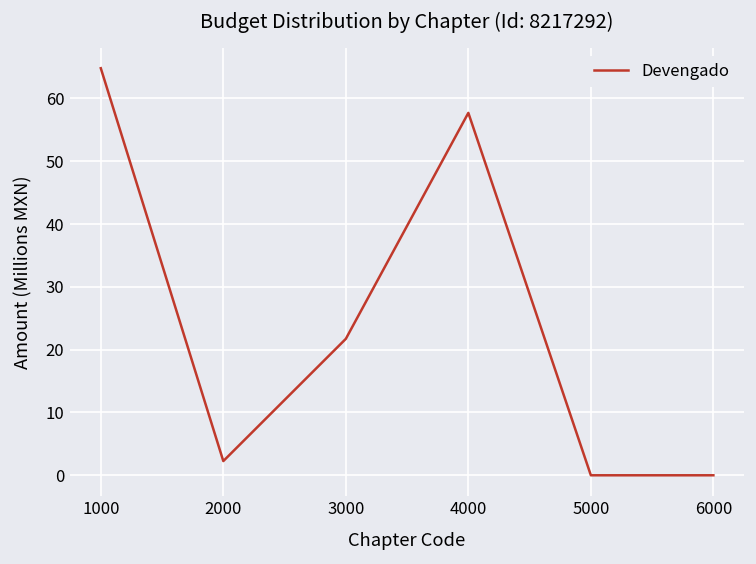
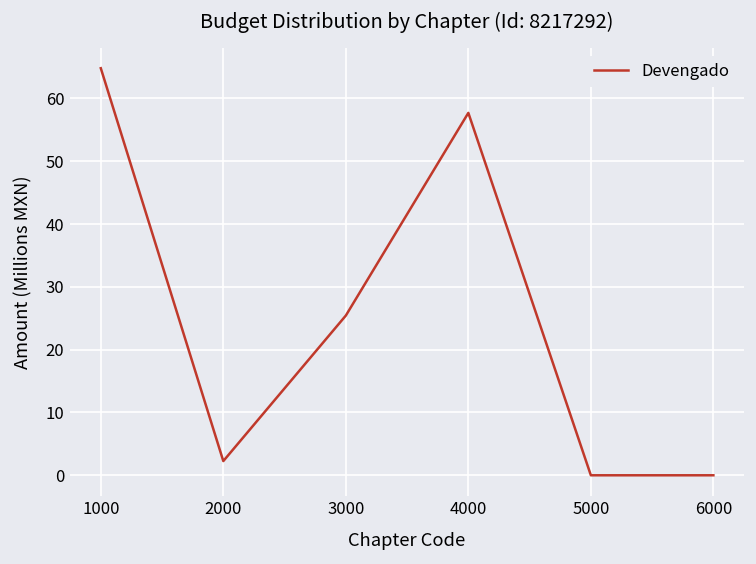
3000: 22 -> 25
